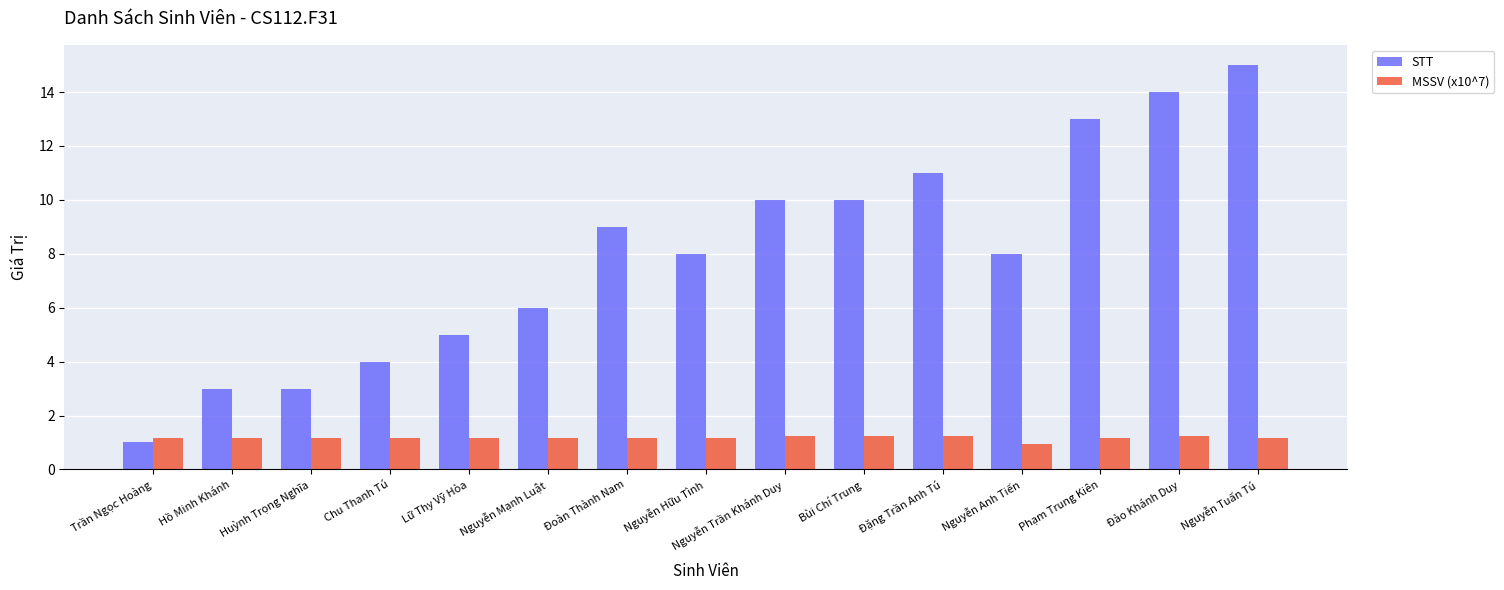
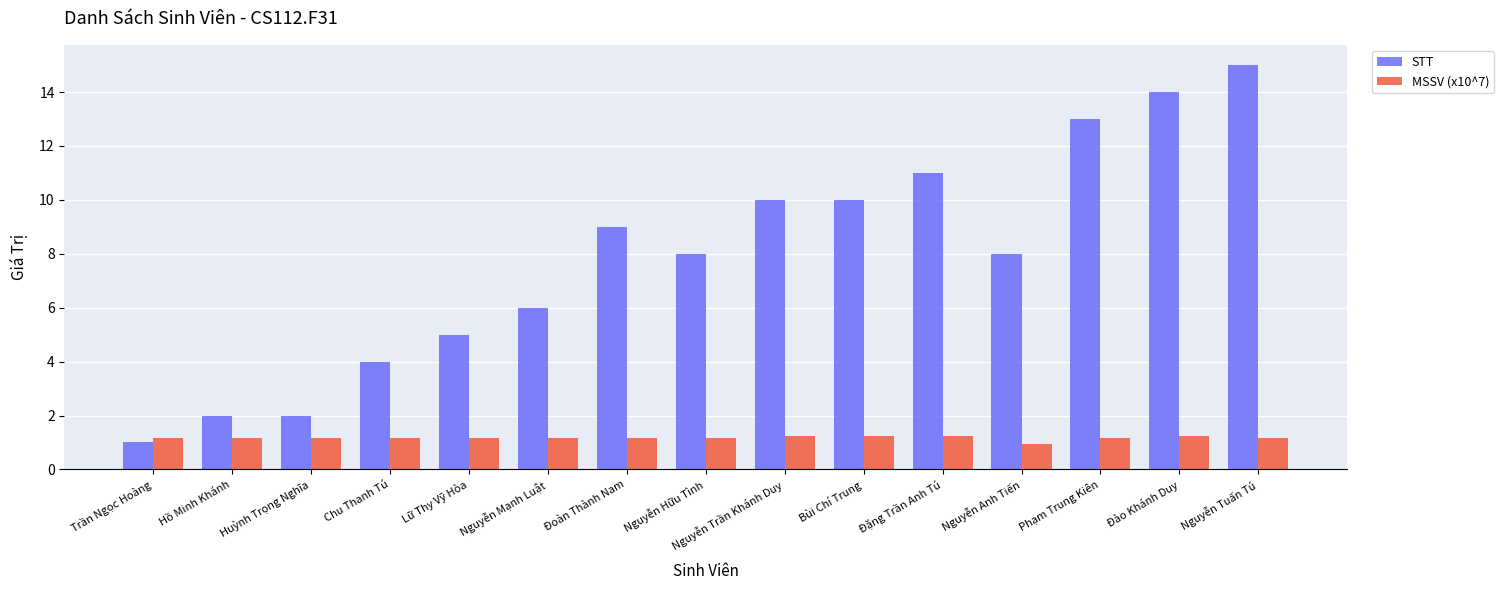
STT, Hồ Minh Khánh: 3 -> 2
STT, Huỳnh Trọng Nghĩa: 3 -> 2
